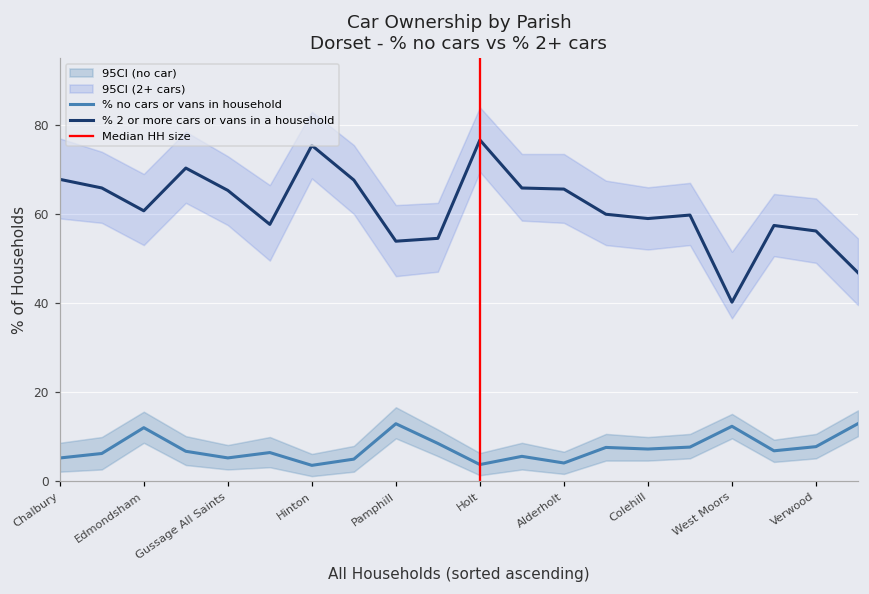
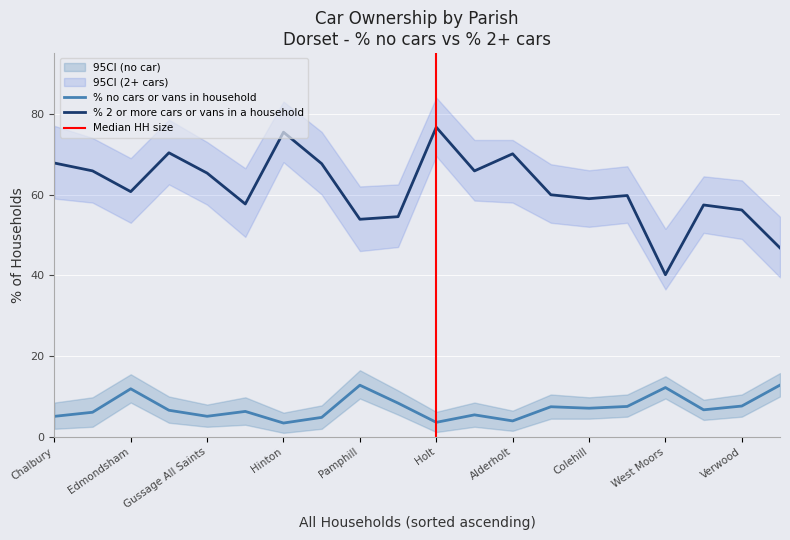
% 2 or more cars or vans in a household, Alderholt: 66 -> 70
